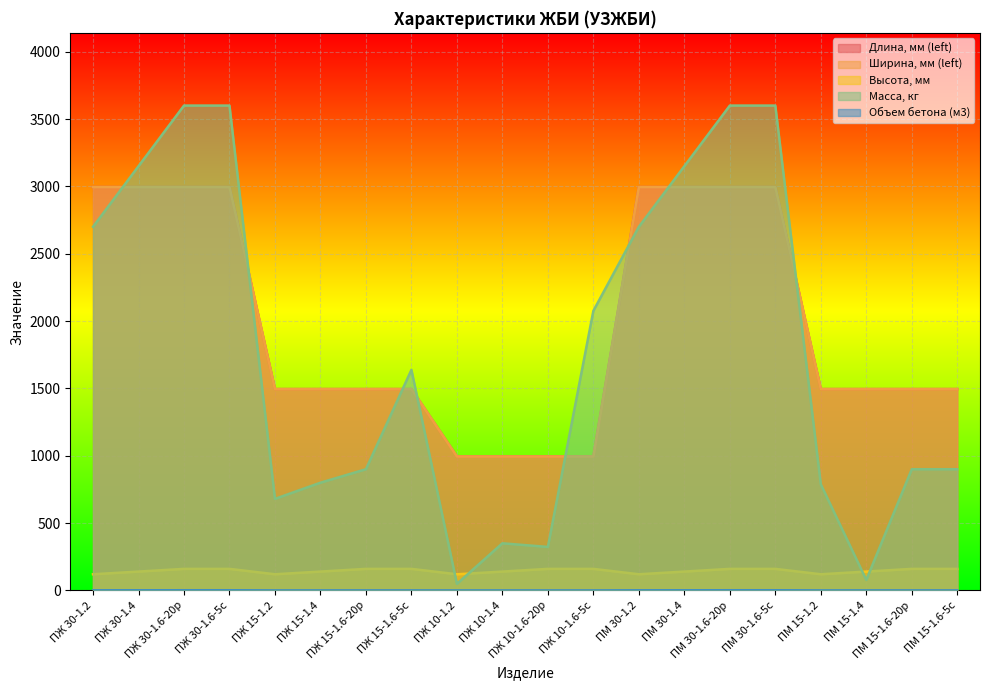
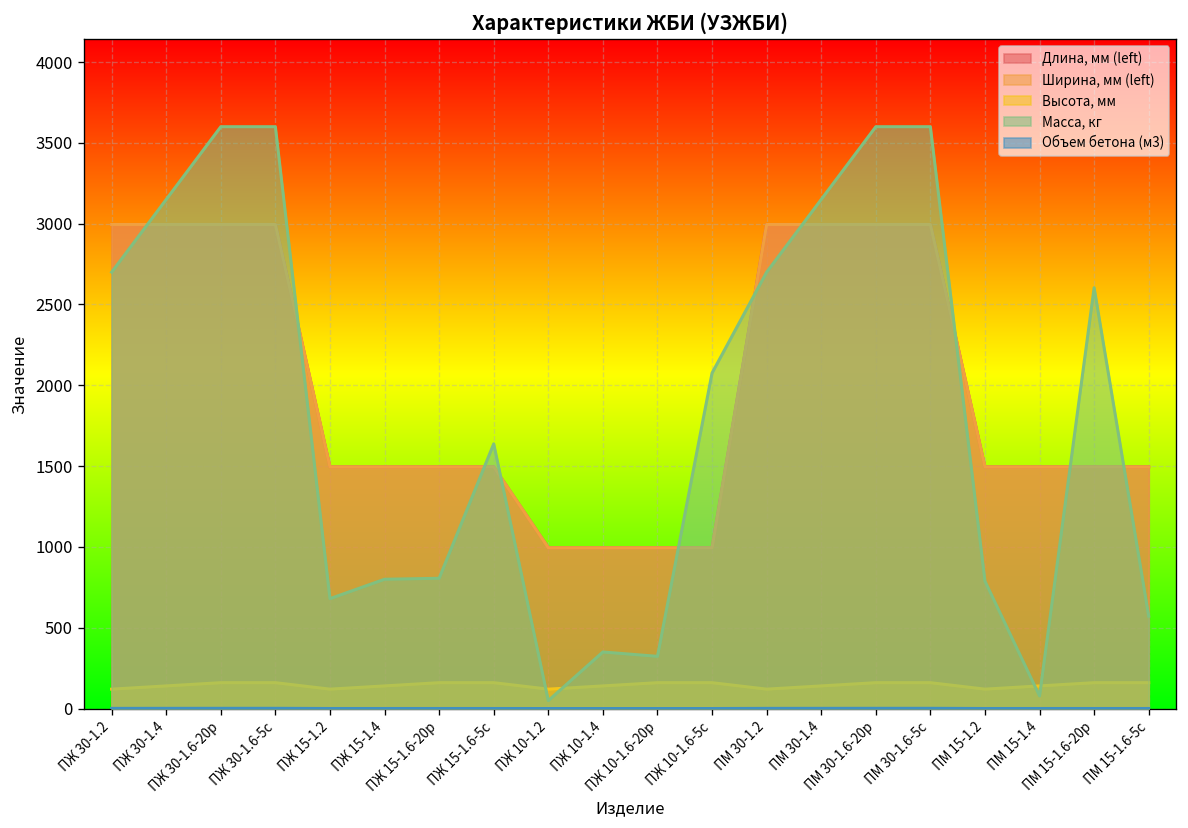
Масса, кг, ПЖ 15-1.6-20р: 900 -> 810
Масса, кг, ПМ 15-1.6-20р: 900 -> 2600
Масса, кг, ПМ 15-1.6-5с: 900 -> 570
